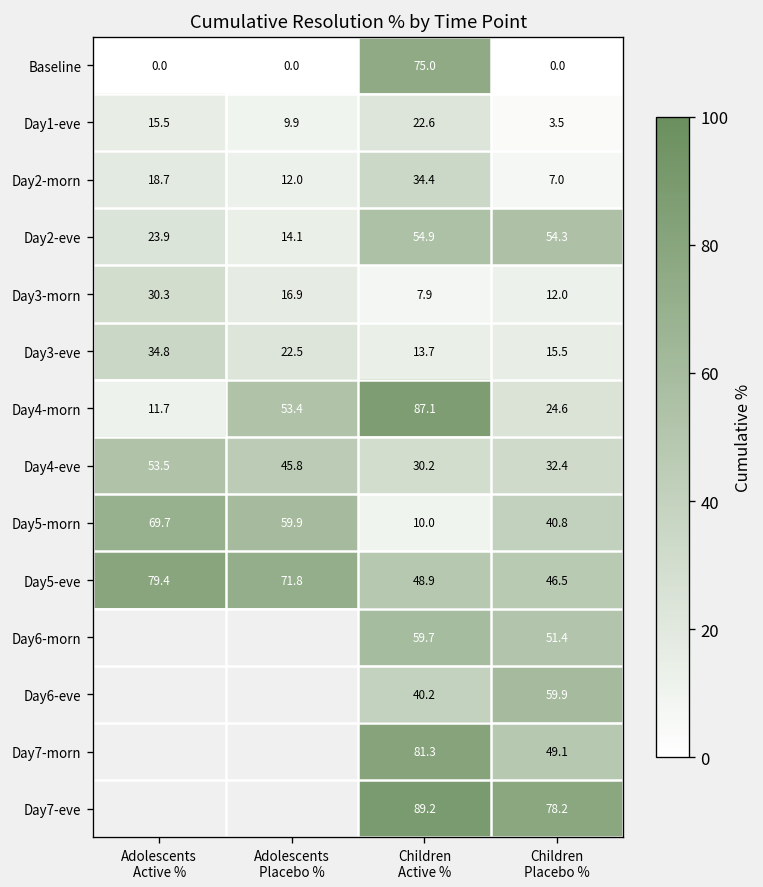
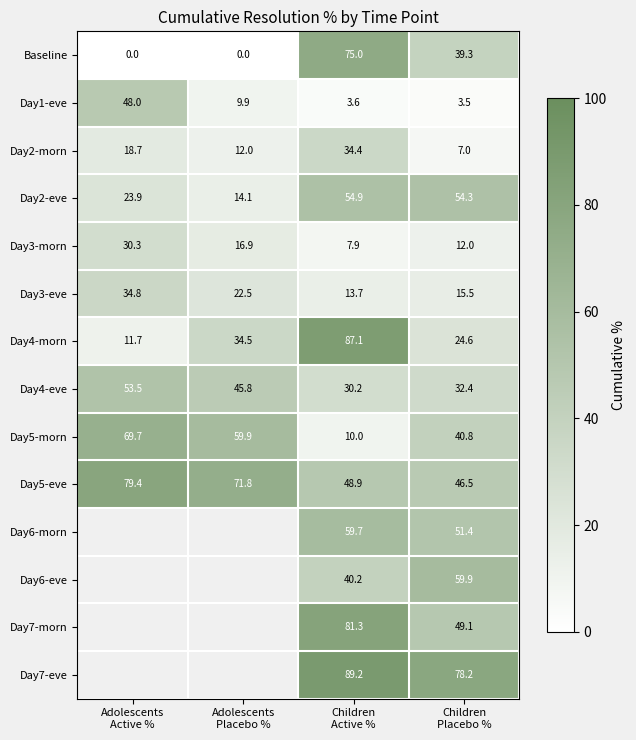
Baseline, Children Placebo %: 0.0 -> 39.3
Day1-eve, Adolescents Active %: 15.5 -> 48.0
Day1-eve, Children Active %: 22.6 -> 3.6
Day4-morn, Adolescents Placebo %: 53.4 -> 34.5
